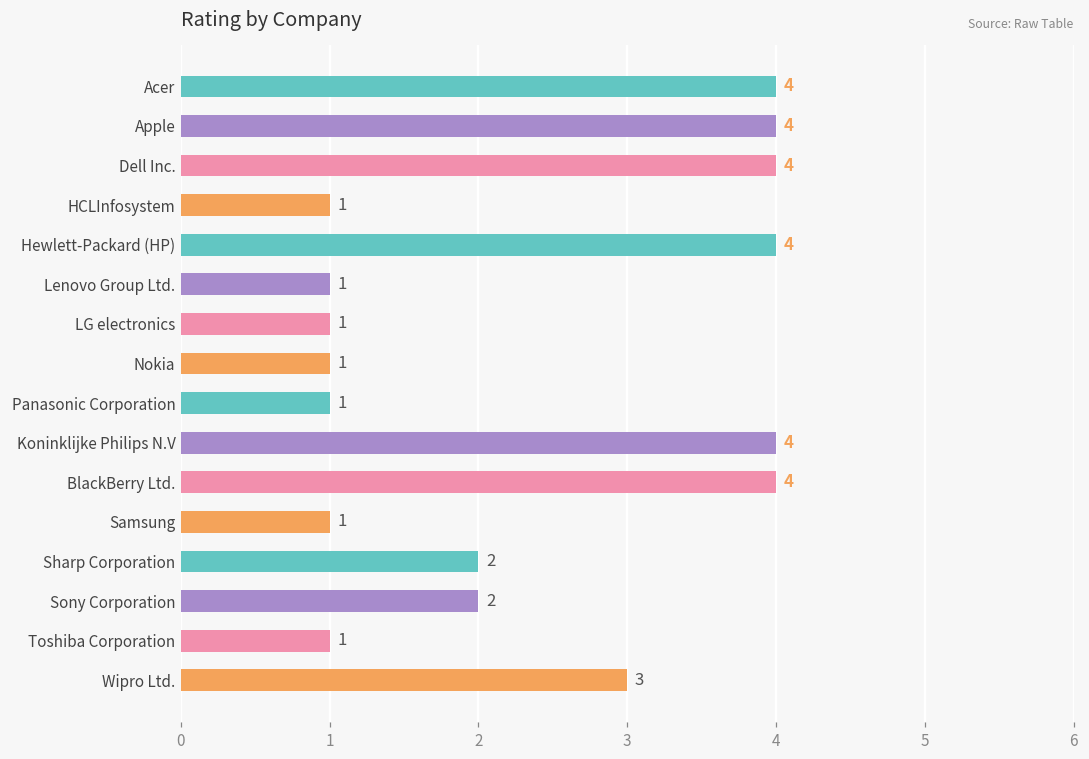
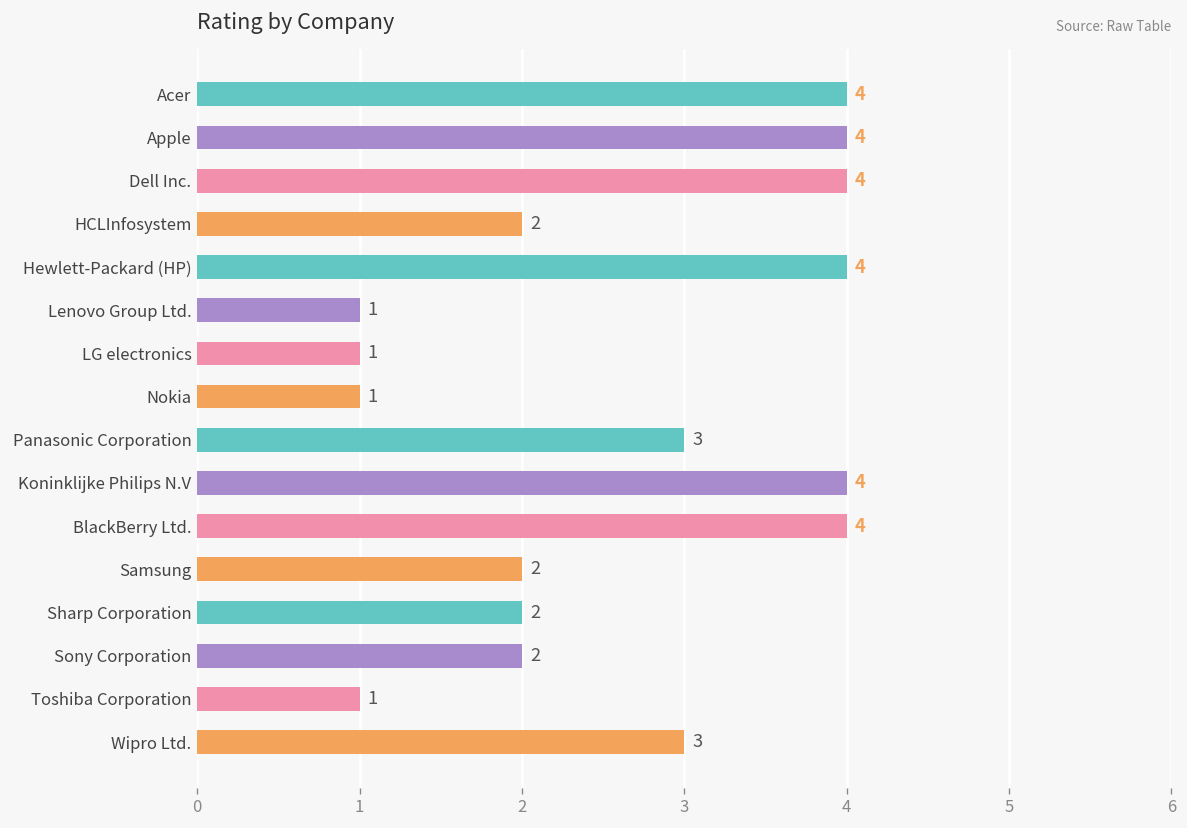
HCLInfosystem: 1 -> 2
Panasonic Corporation: 1 -> 3
Samsung: 1 -> 2
